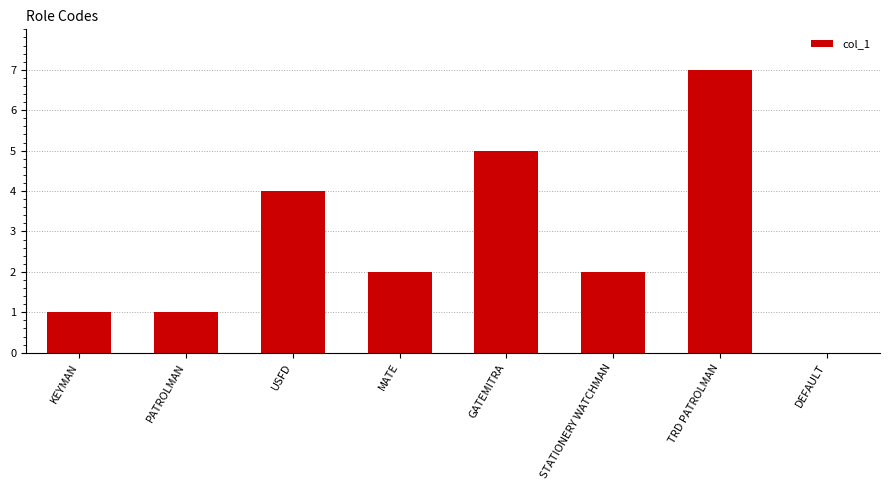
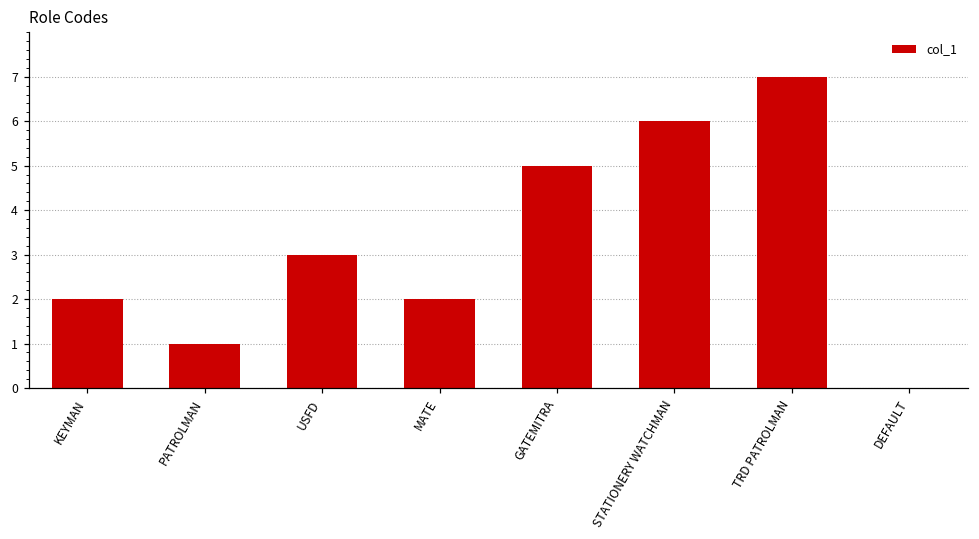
KEYMAN: 1 -> 2
USFD: 4 -> 3
STATIONERY WATCHMAN: 2 -> 6
